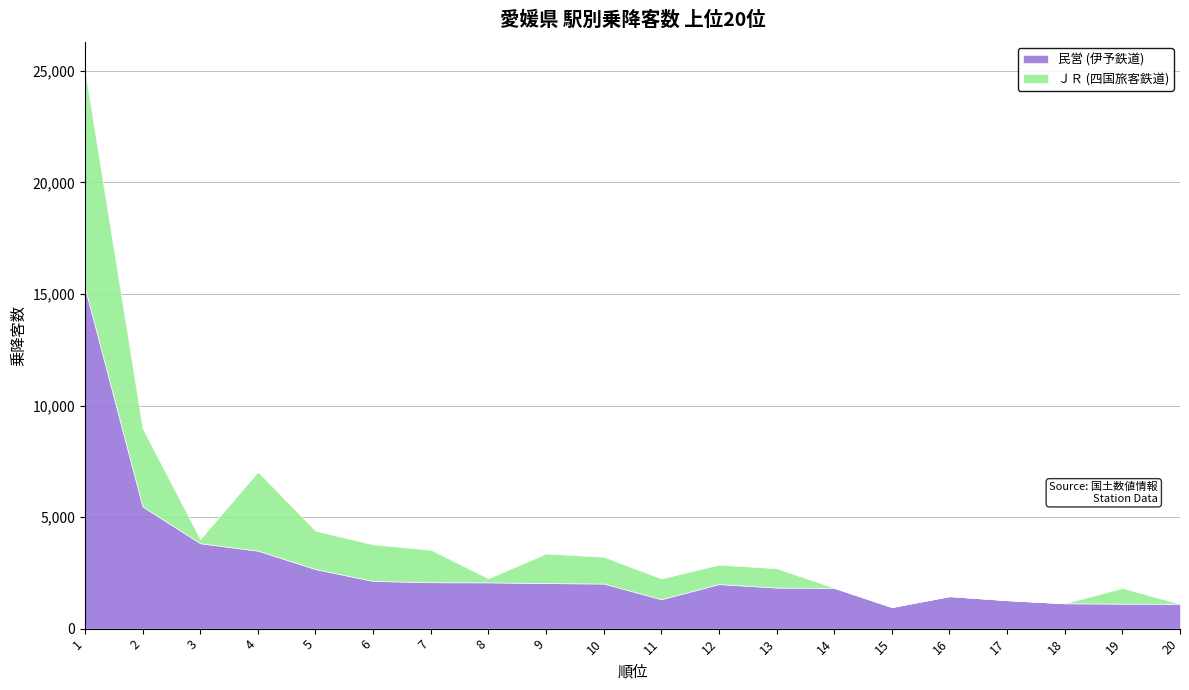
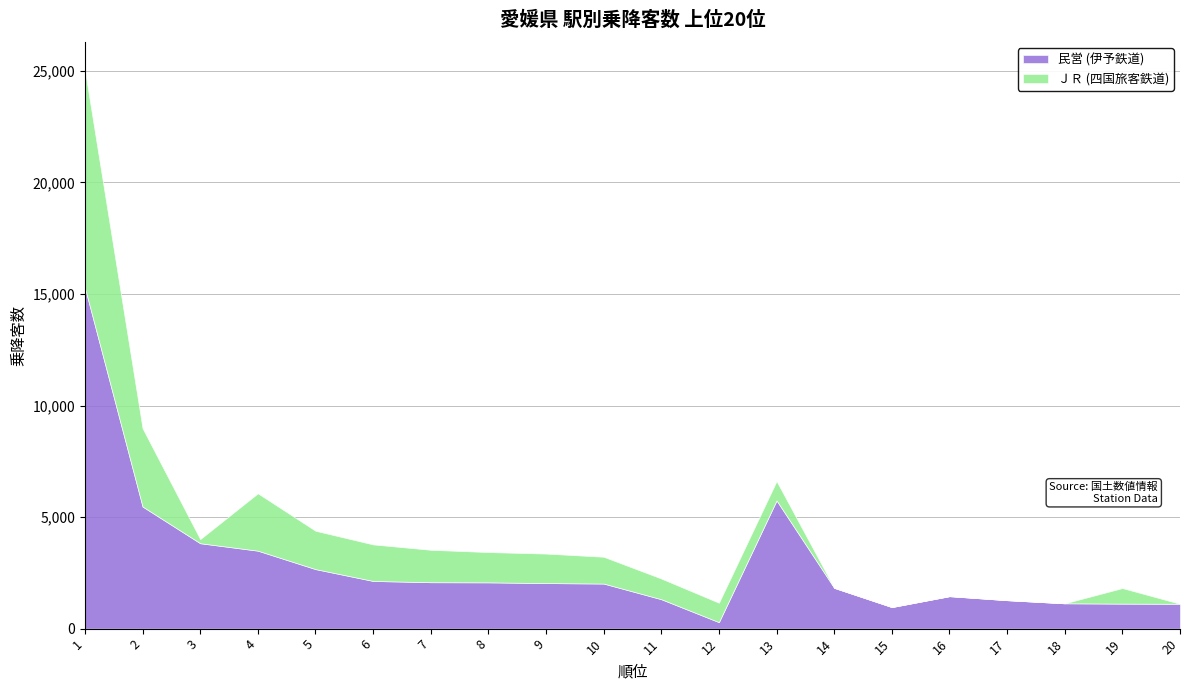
ＪＲ (四国旅客鉄道), 4: 3,500 -> 2,600
ＪＲ (四国旅客鉄道), 8: 200 -> 1,400
民営 (伊予鉄道), 12: 2,000 -> 300
民営 (伊予鉄道), 13: 1,800 -> 5,700
